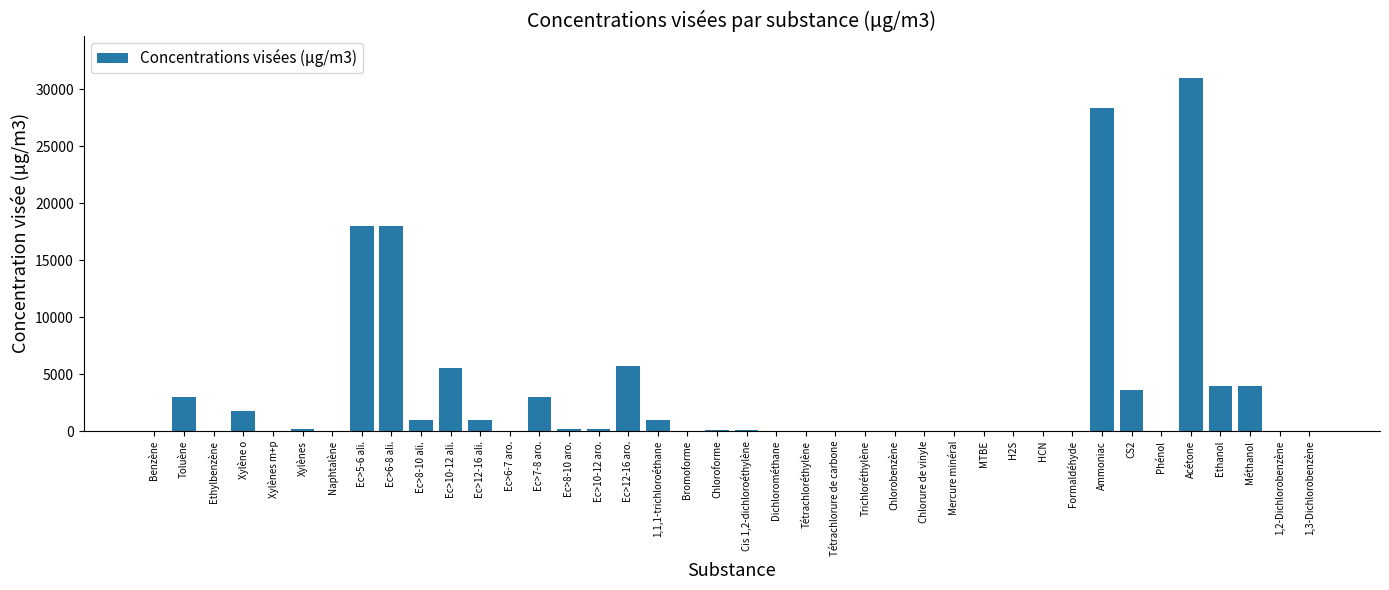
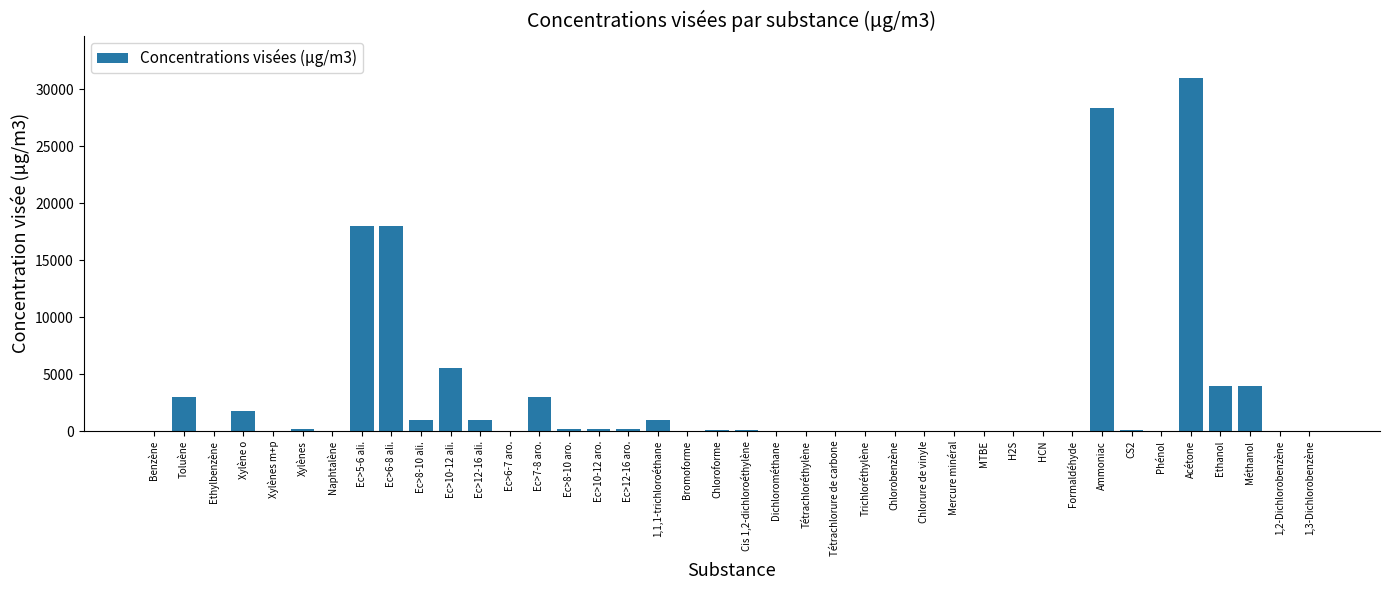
Ec>12-16 aro.: 5700 -> 200
CS2: 3600 -> 100
